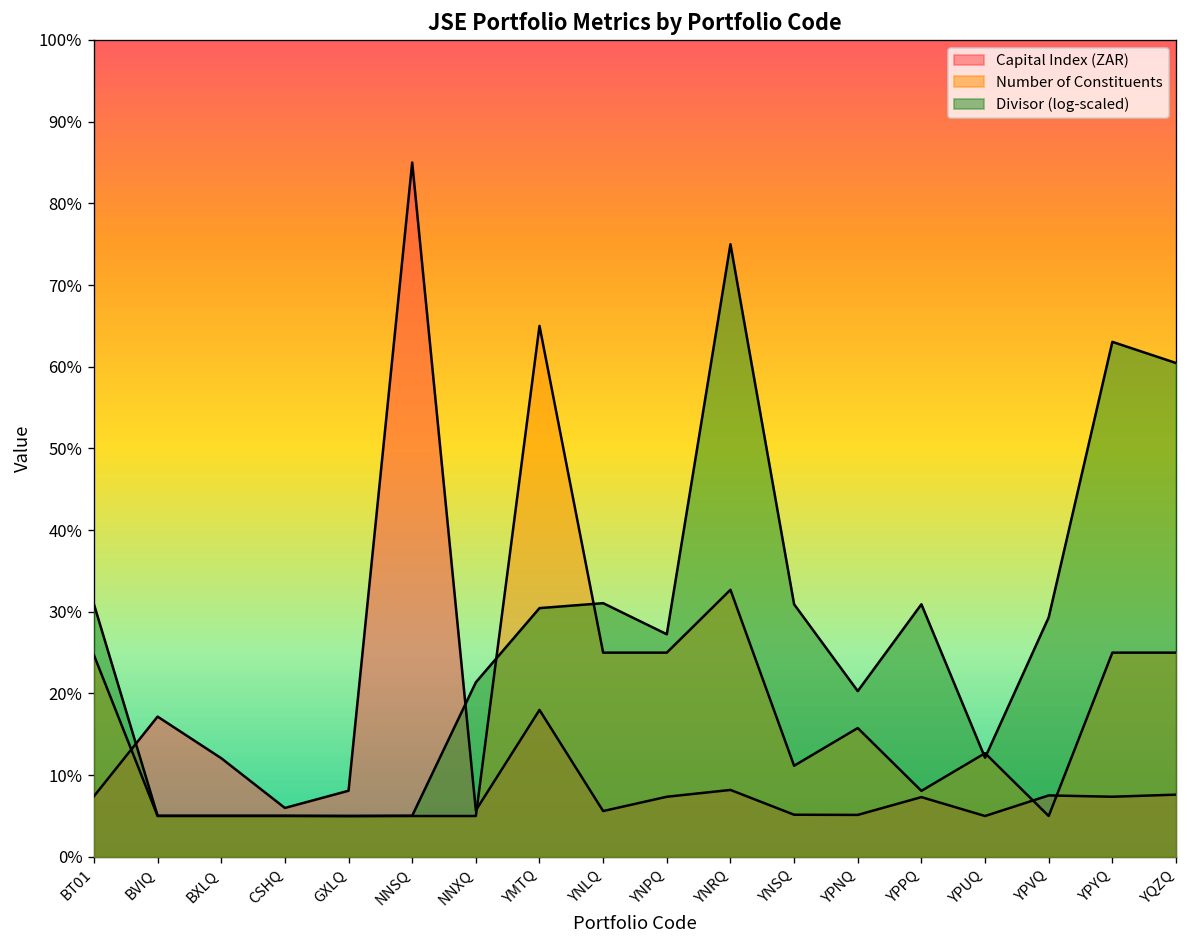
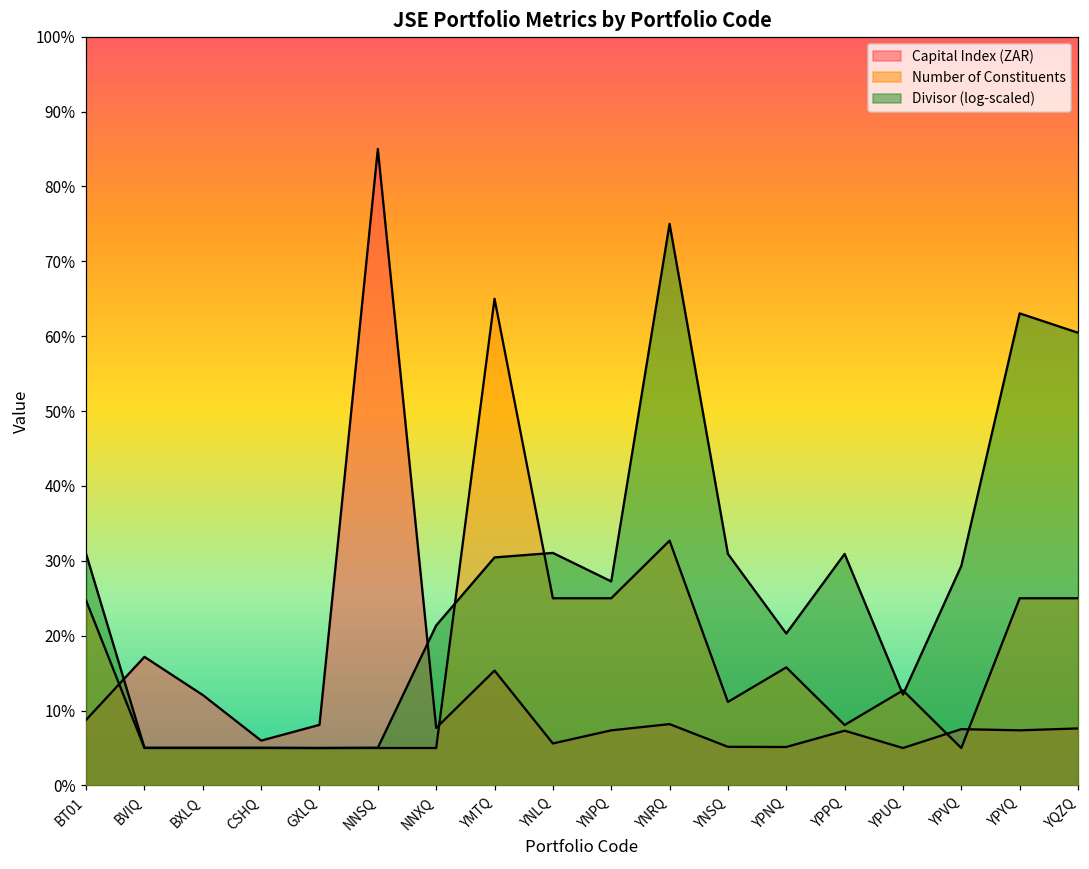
Capital Index (ZAR), BT01: 7% -> 9%
Capital Index (ZAR), NNXQ: 6% -> 8%
Capital Index (ZAR), YMTQ: 18% -> 15%
